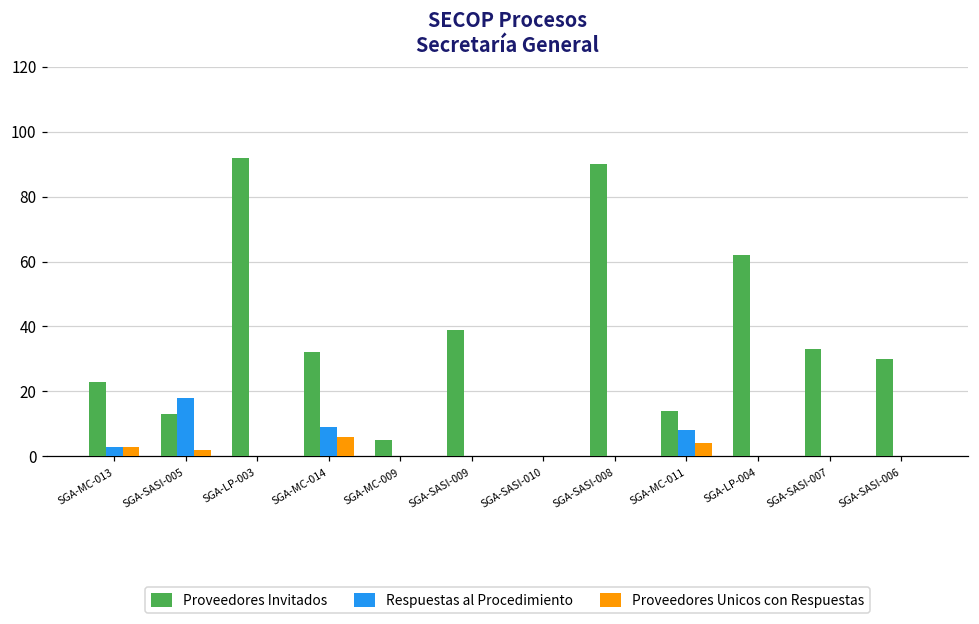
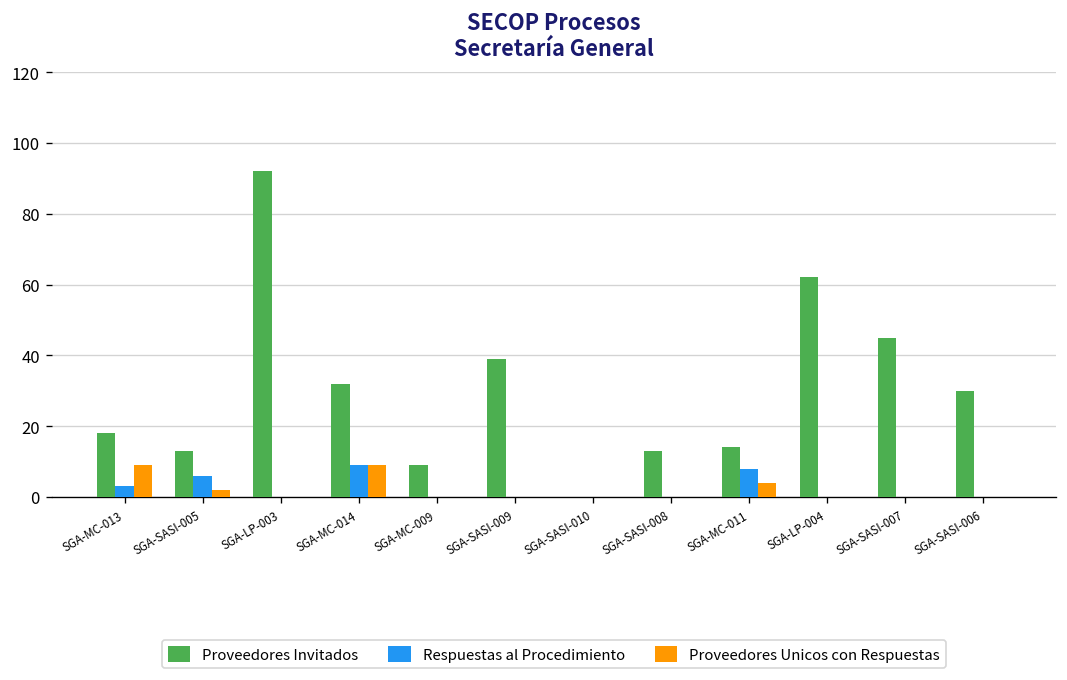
Proveedores Invitados, SGA-MC-013: 23 -> 18
Proveedores Unicos con Respuestas, SGA-MC-013: 3 -> 9
Respuestas al Procedimiento, SGA-SASI-005: 18 -> 6
Proveedores Unicos con Respuestas, SGA-MC-014: 6 -> 9
Proveedores Invitados, SGA-MC-009: 5 -> 9
Proveedores Invitados, SGA-SASI-008: 90 -> 13
Proveedores Invitados, SGA-SASI-007: 33 -> 45
